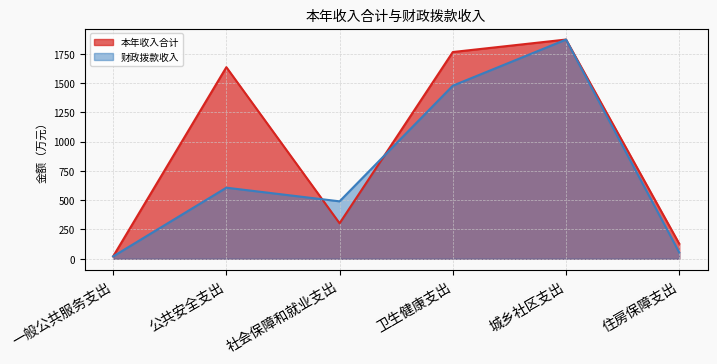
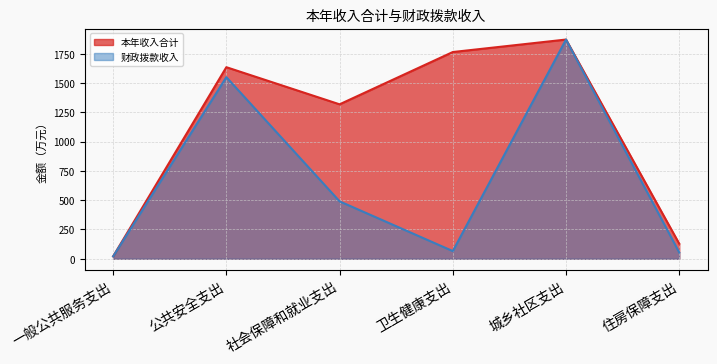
财政拨款收入, 公共安全支出: 610 -> 1550
本年收入合计, 社会保障和就业支出: 300 -> 1320
财政拨款收入, 卫生健康支出: 1480 -> 70
